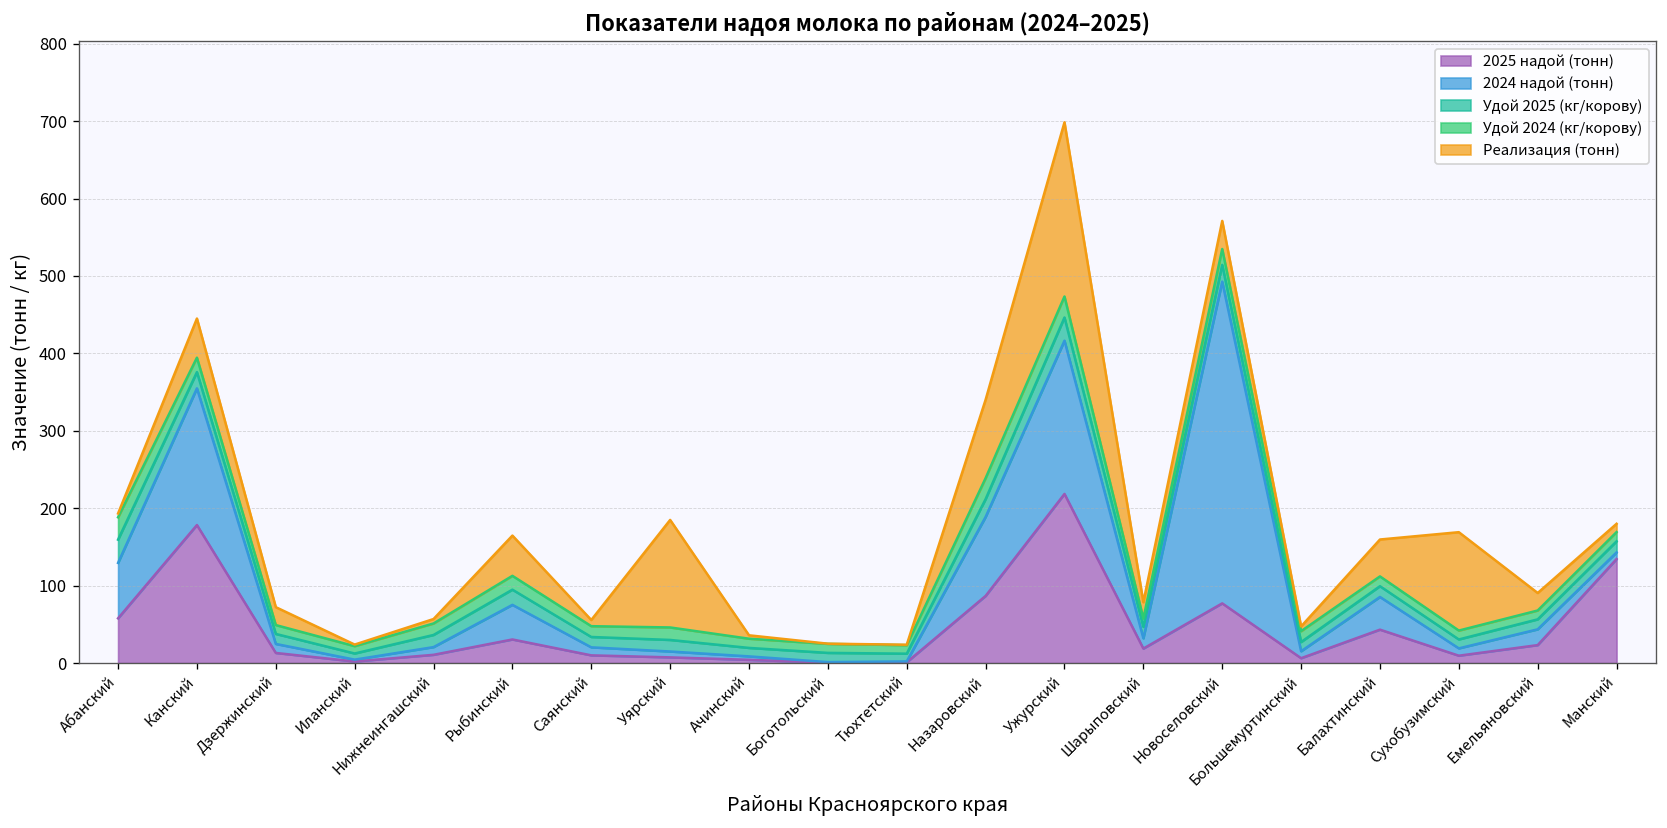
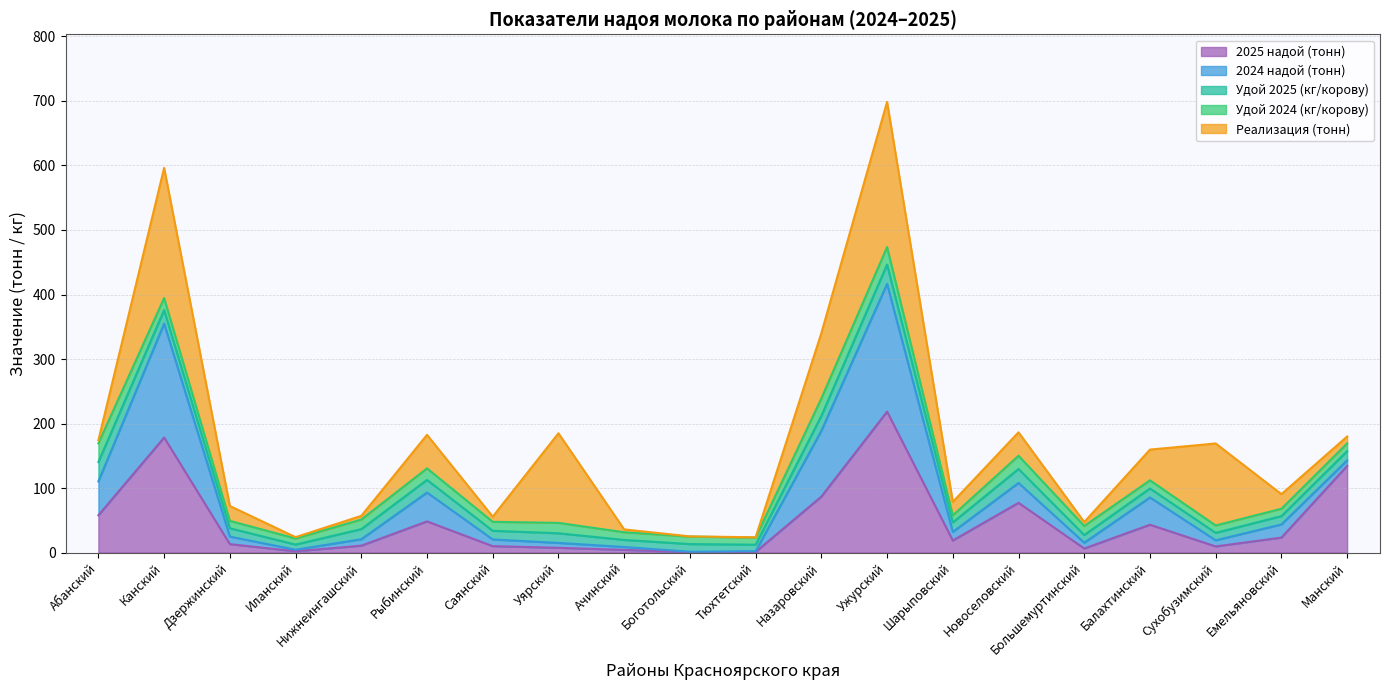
2024 надой (тонн), Абанский: 70 -> 50
Реализация (тонн), Канский: 50 -> 200
2025 надой (тонн), Рыбинский: 30 -> 50
2024 надой (тонн), Новоселовский: 420 -> 30
